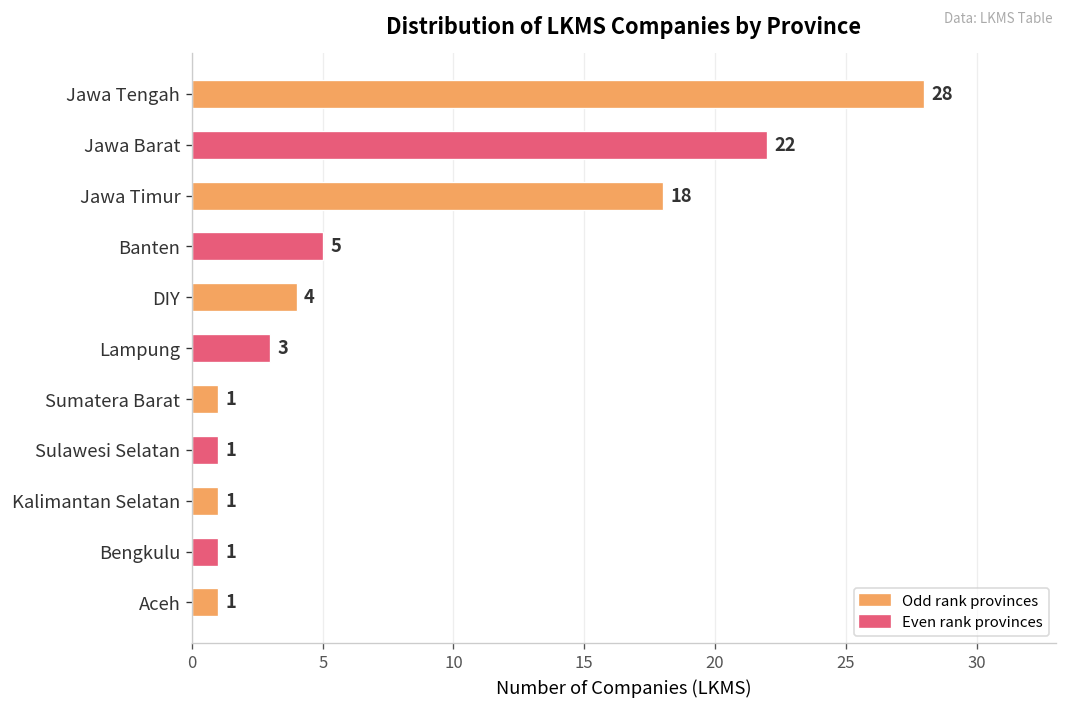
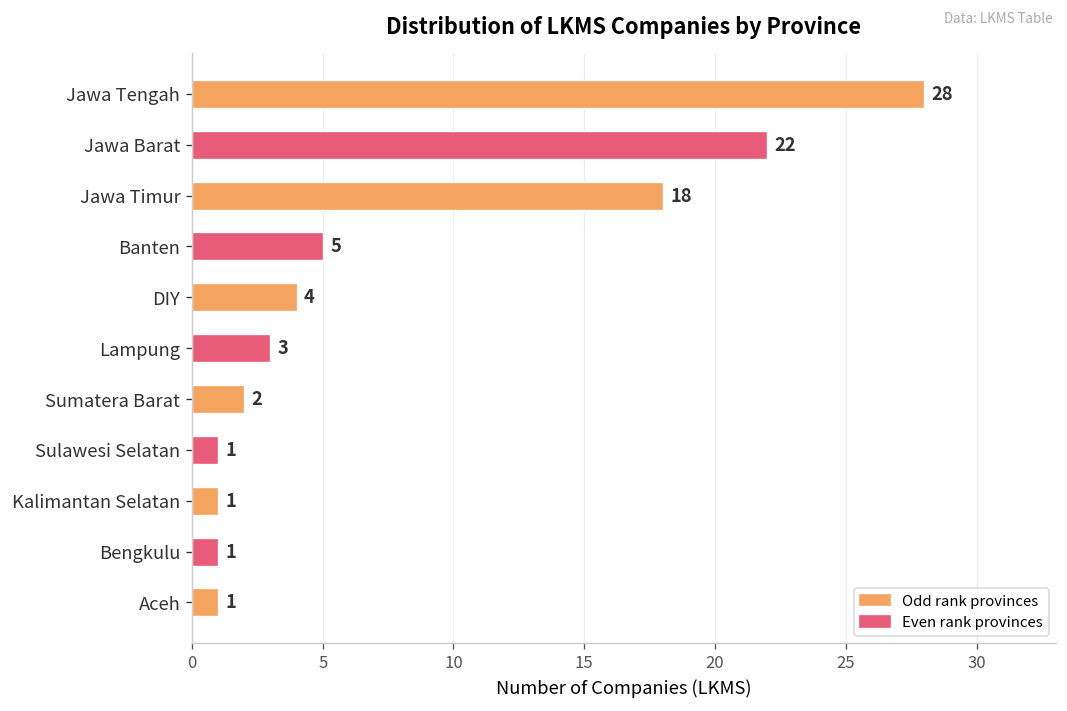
Sumatera Barat: 1 -> 2
